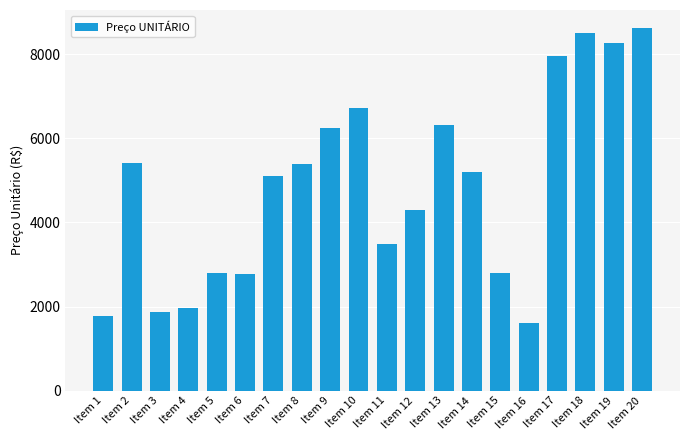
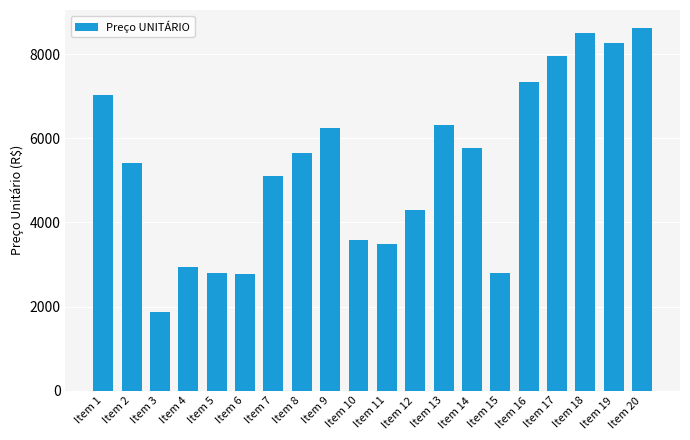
Item 1: 1800 -> 7000
Item 4: 2000 -> 2900
Item 8: 5400 -> 5600
Item 10: 6700 -> 3600
Item 14: 5200 -> 5800
Item 16: 1600 -> 7400
